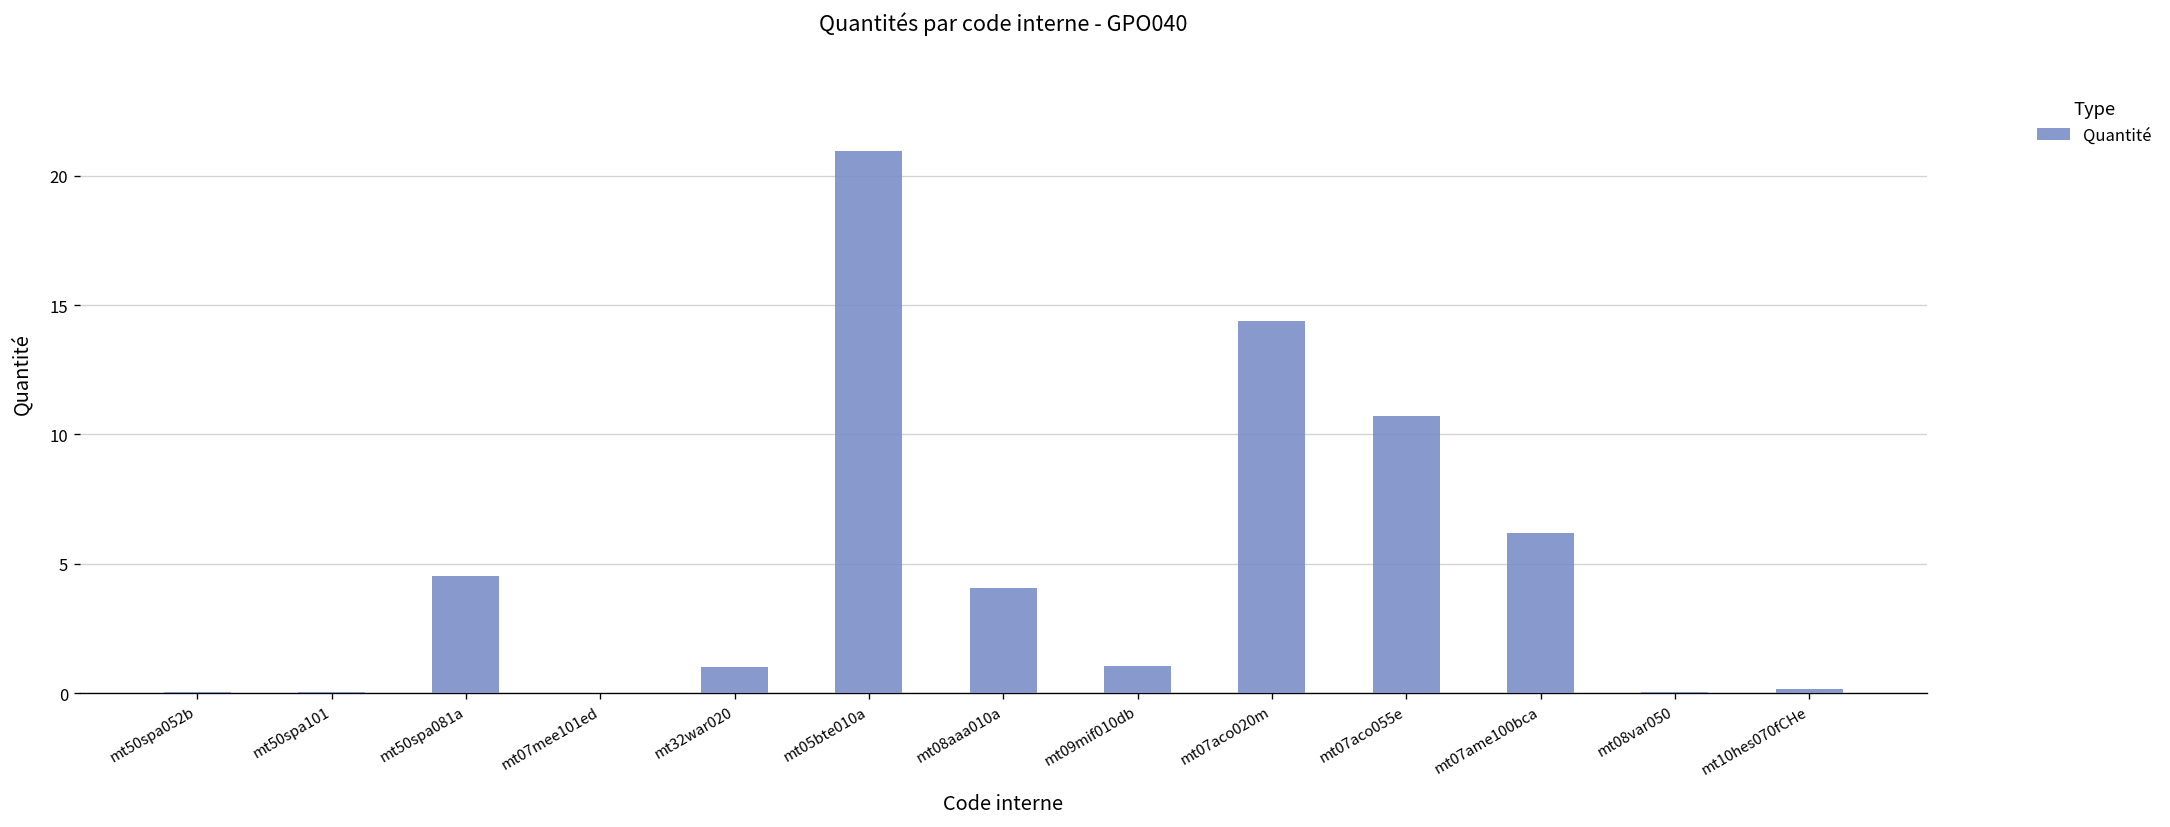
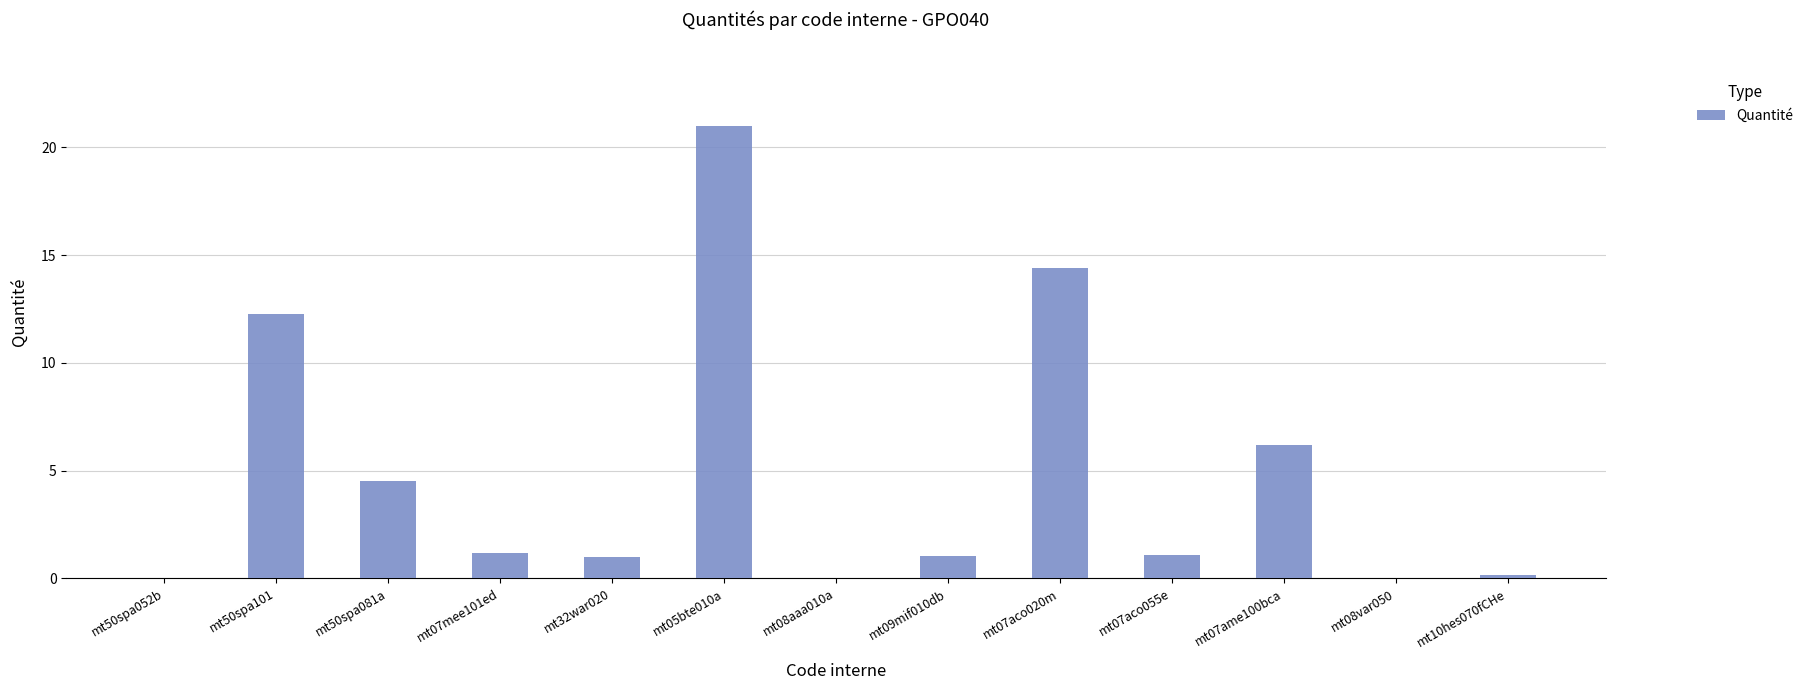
mt50spa101: 0.0 -> 12.3
mt07mee101ed: 0.0 -> 1.2
mt08aaa010a: 4.1 -> 0.0
mt07aco055e: 10.7 -> 1.1
